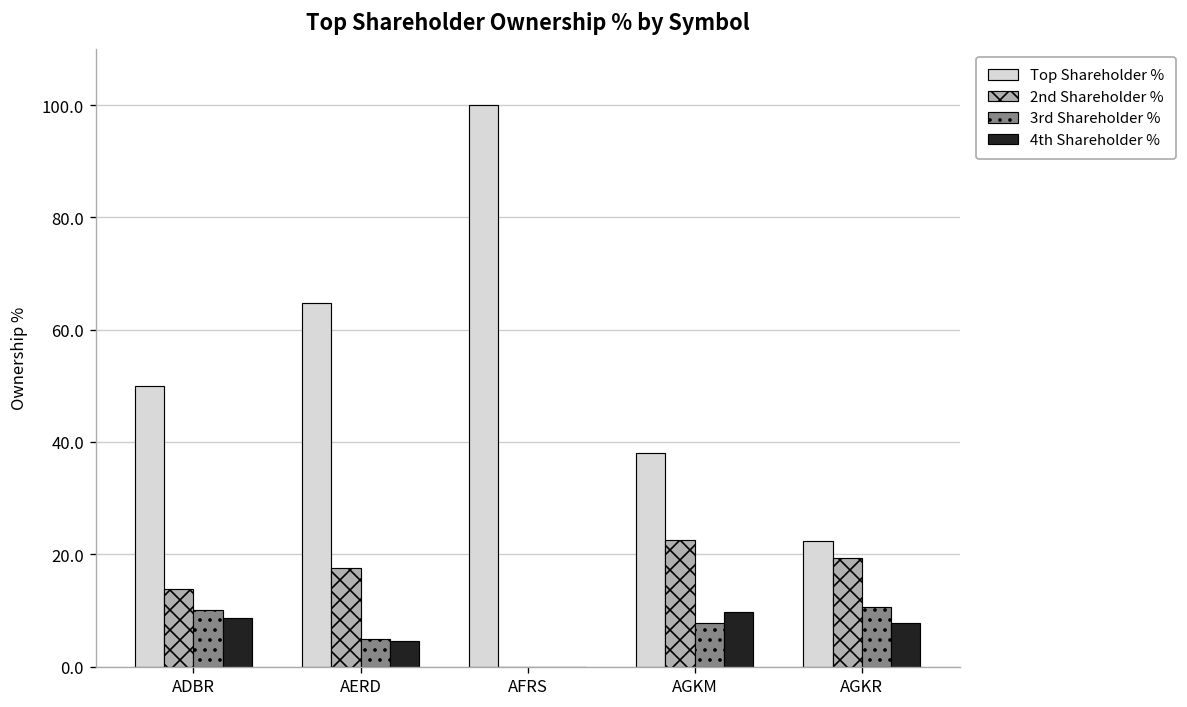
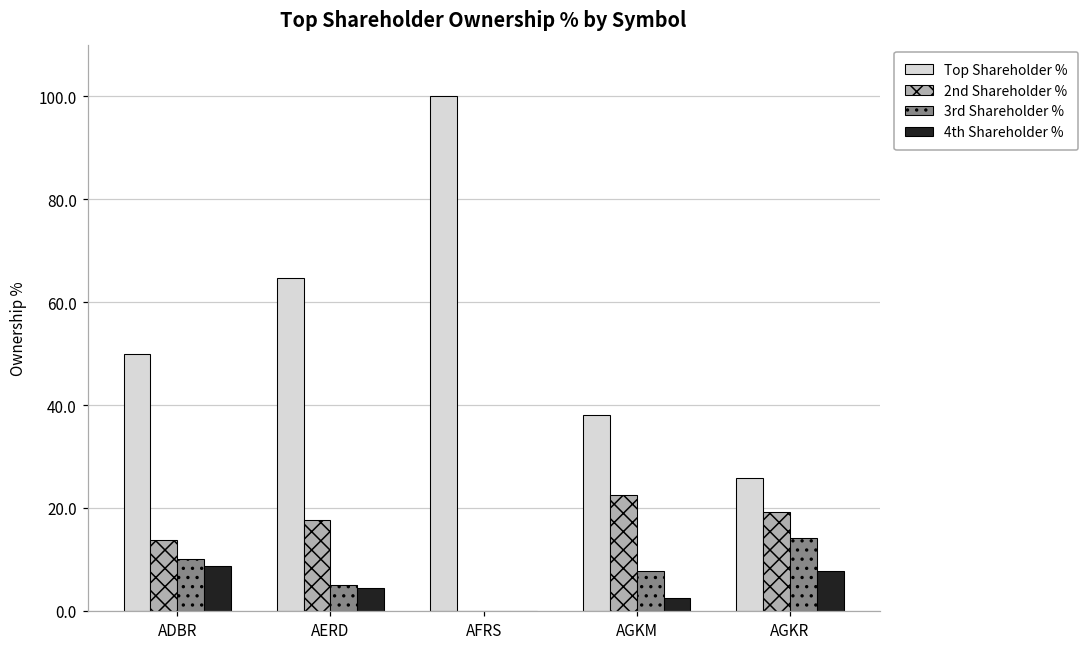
4th Shareholder %, AGKM: 10 -> 2
Top Shareholder %, AGKR: 22 -> 26
3rd Shareholder %, AGKR: 11 -> 14
